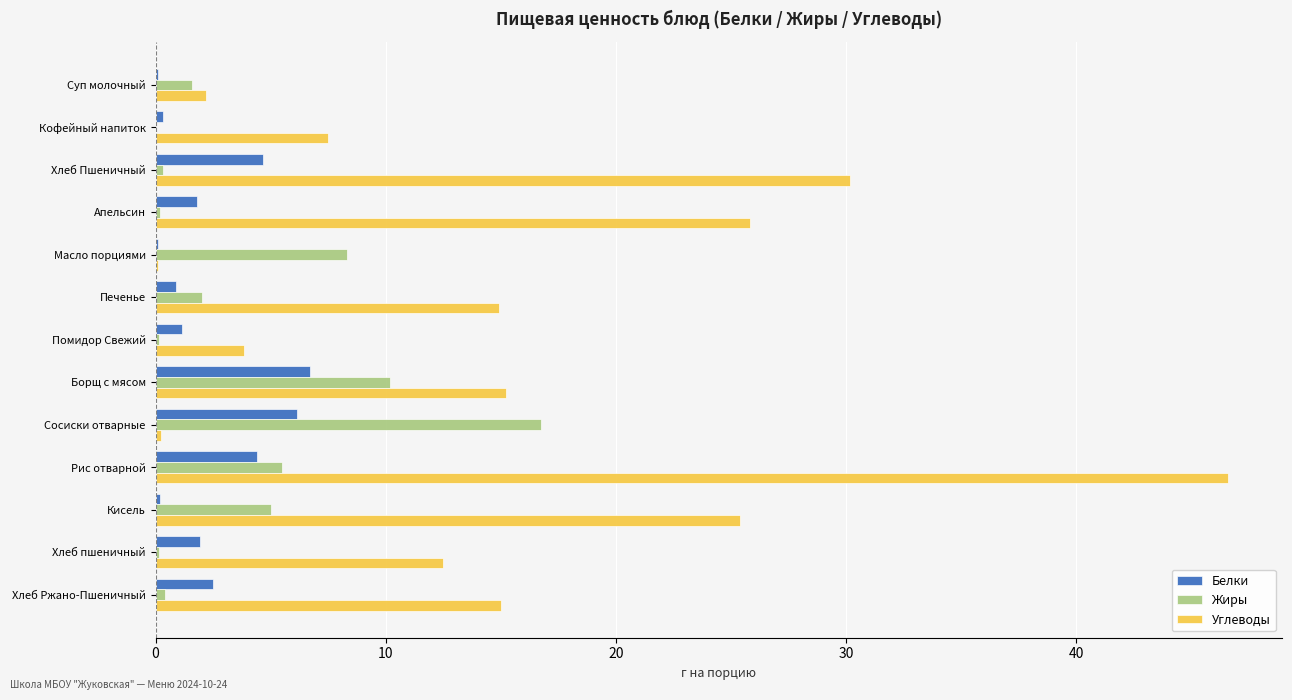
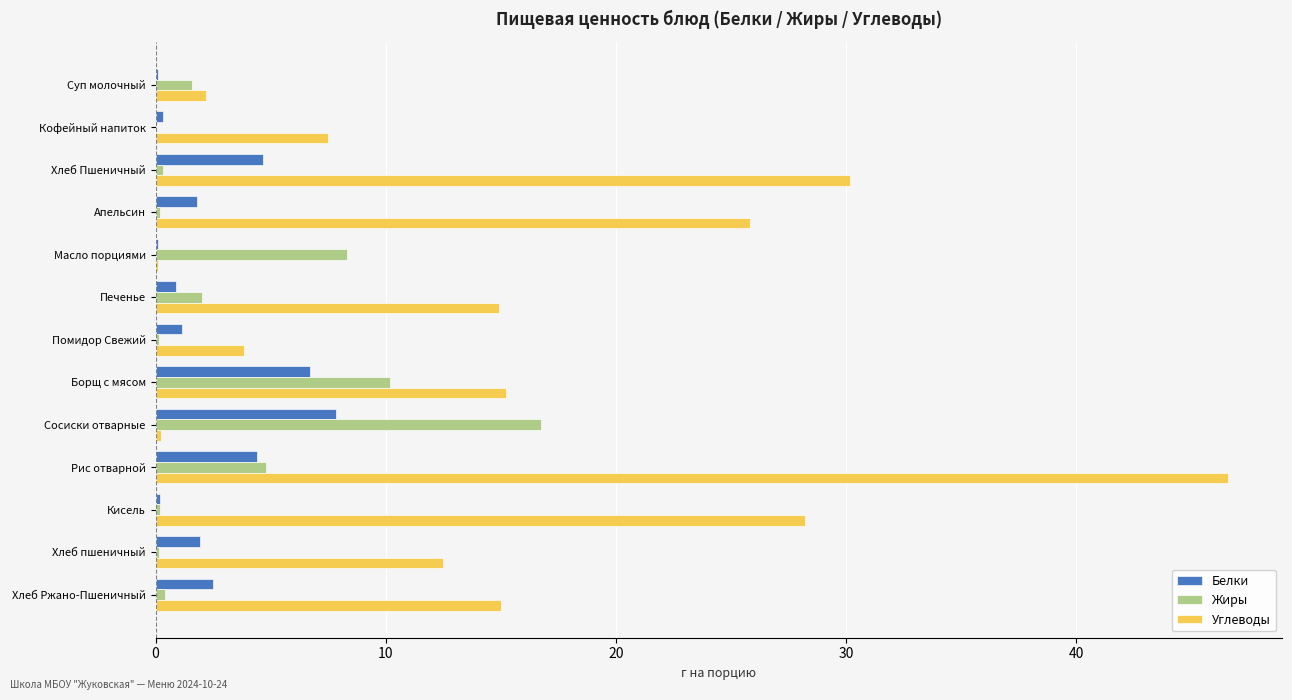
Белки, Сосиски отварные: 6.2 -> 7.8
Жиры, Рис отварной: 5.5 -> 4.8
Жиры, Кисель: 5.0 -> 0.2
Углеводы, Кисель: 25.4 -> 28.2
